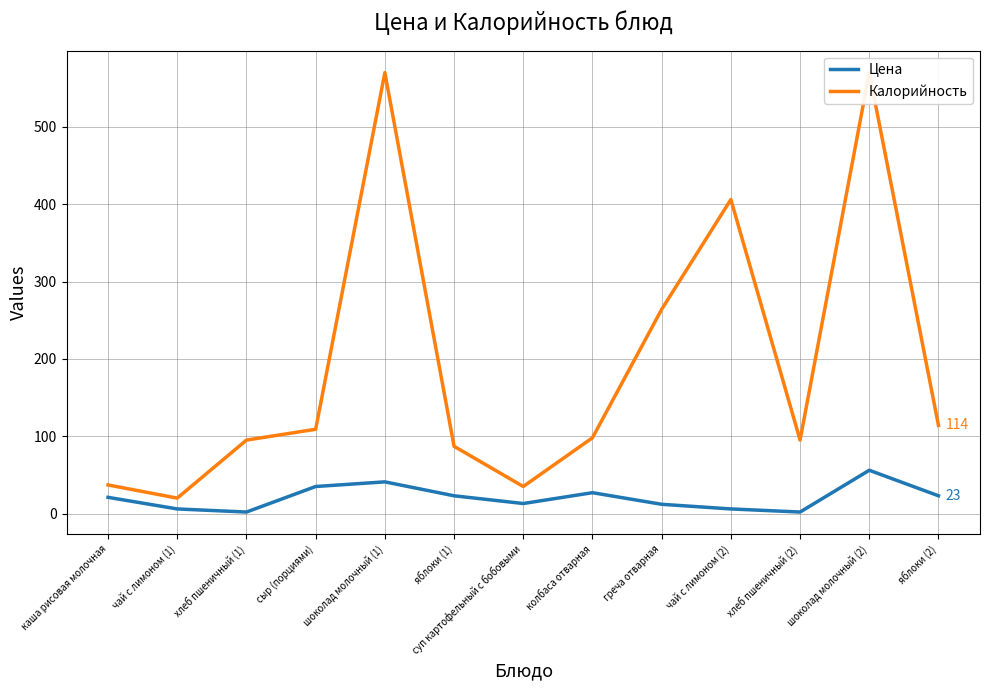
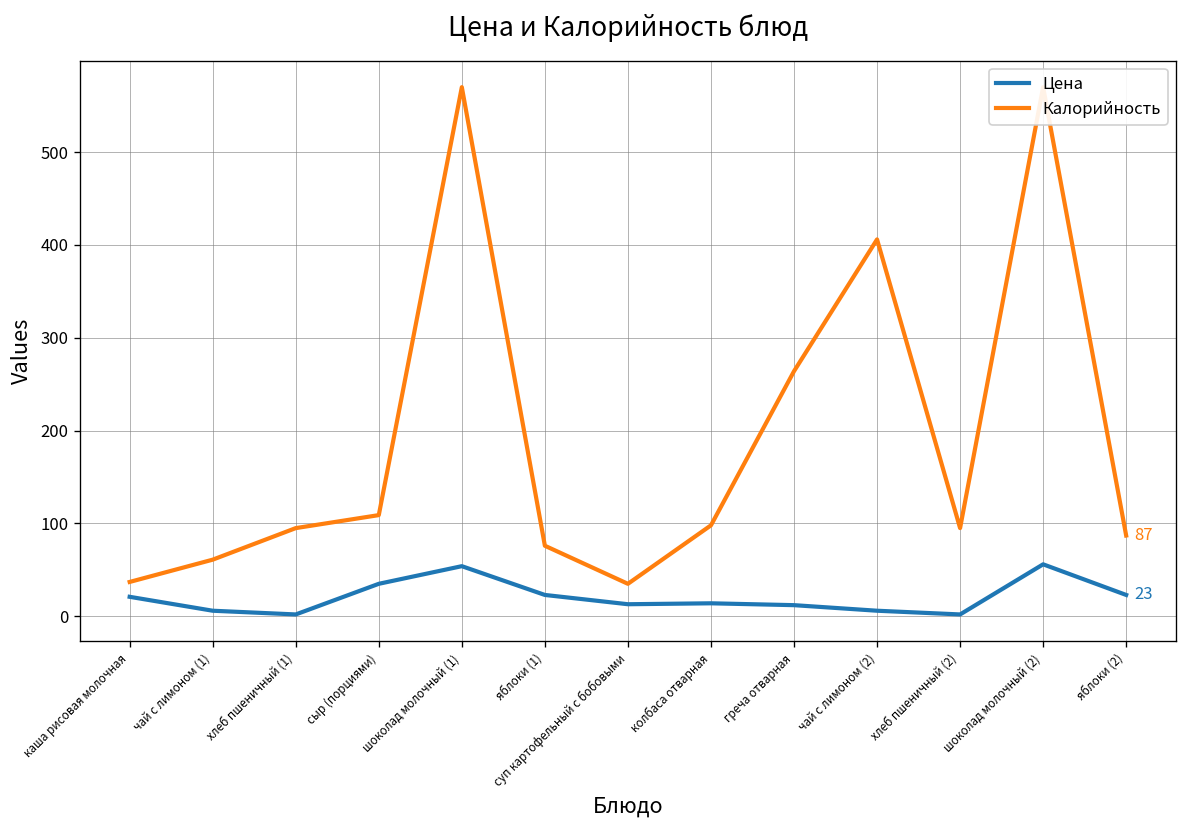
Калорийность, чай с лимоном (1): 20 -> 60
Цена, шоколад молочный (1): 40 -> 50
Калорийность, яблоки (1): 90 -> 80
Цена, колбаса отварная: 30 -> 10
Калорийность, яблоки (2): 114 -> 87
